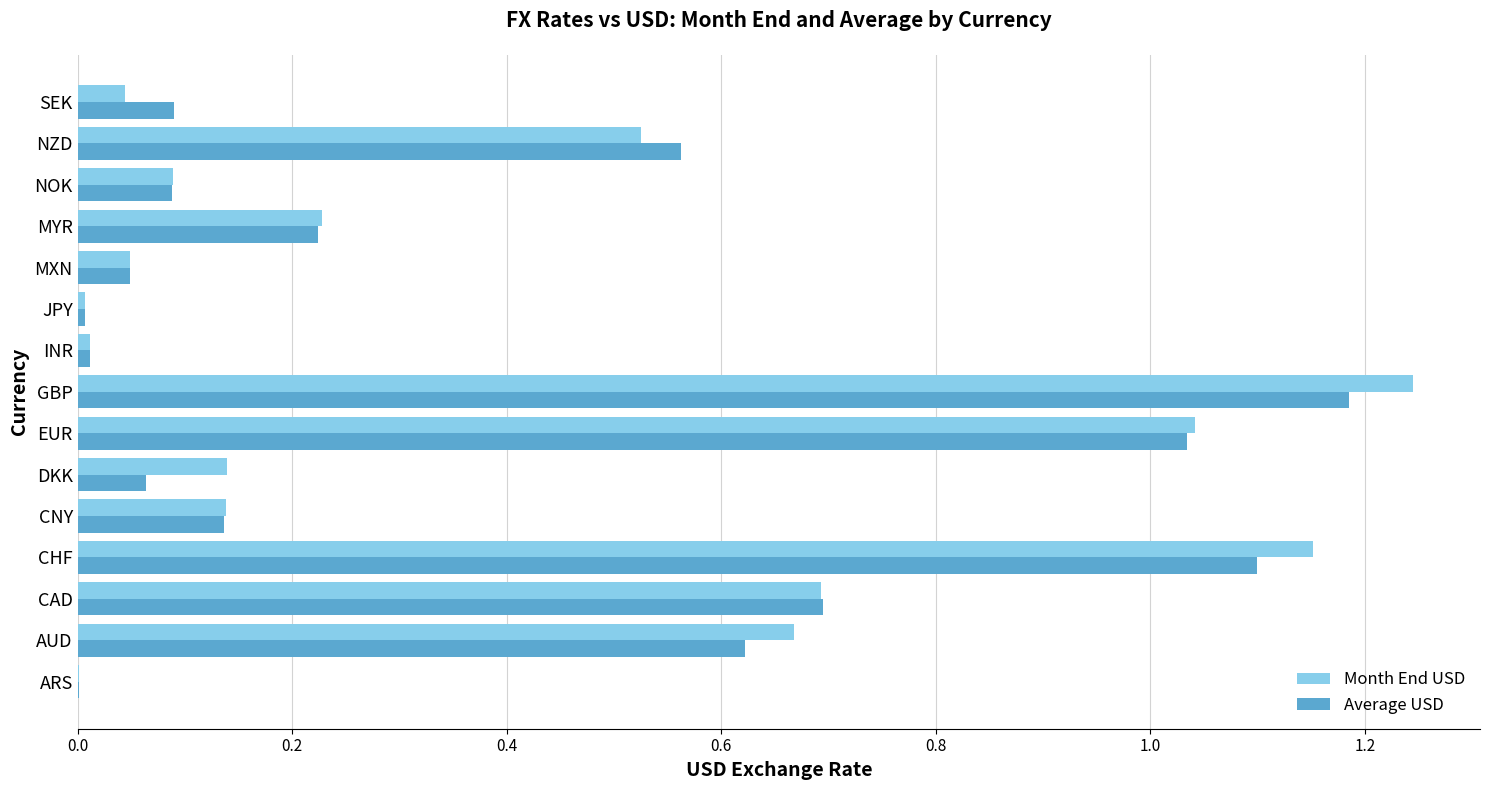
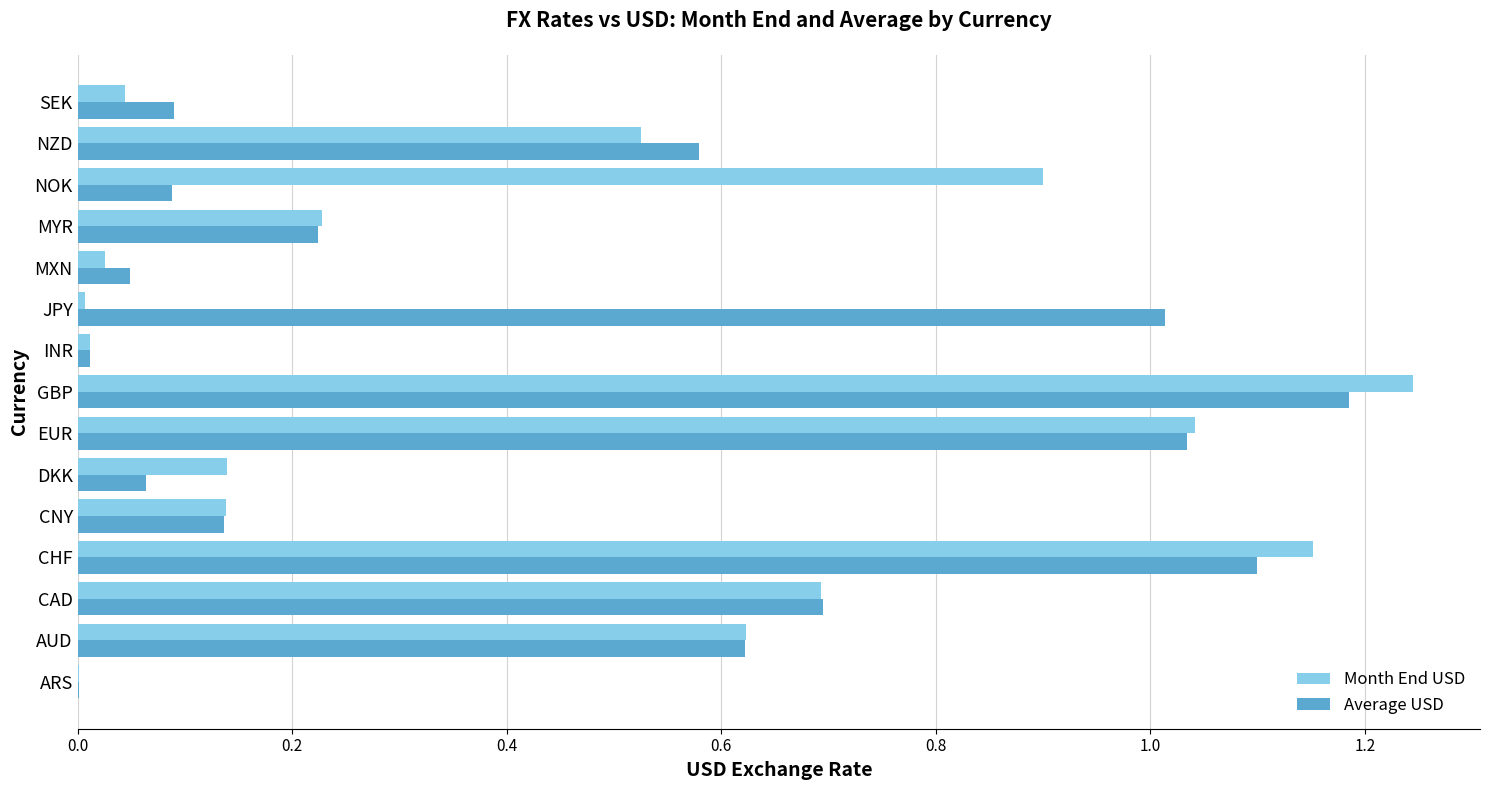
Average USD, NZD: 0.563 -> 0.579
Month End USD, NOK: 0.089 -> 0.900
Month End USD, MXN: 0.049 -> 0.026
Average USD, JPY: 0.006 -> 1.014
Month End USD, AUD: 0.668 -> 0.623
